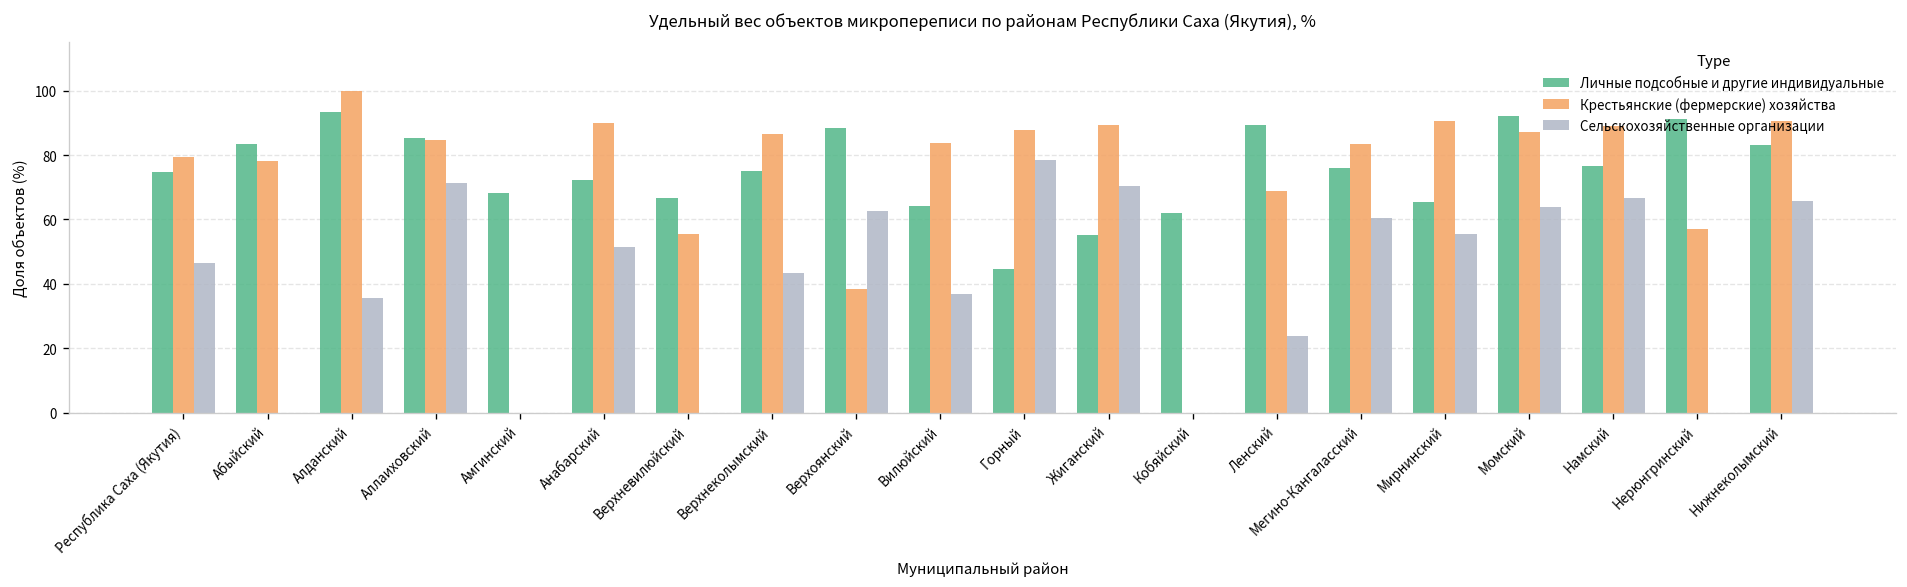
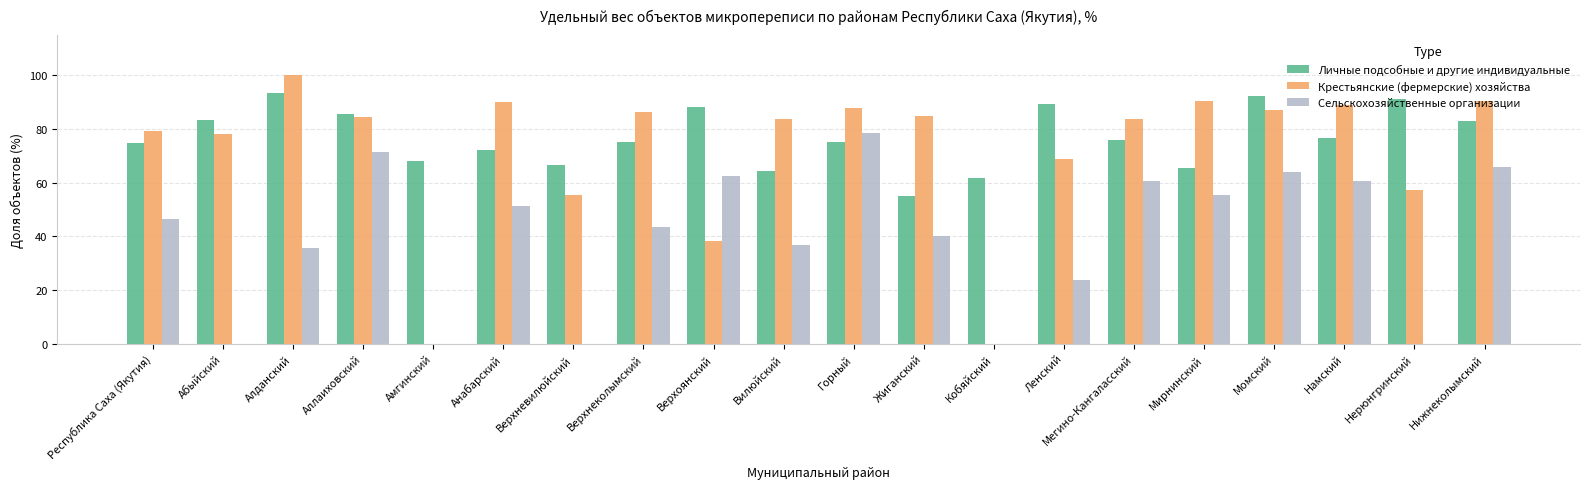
Личные подсобные и другие индивидуальные, Горный: 45 -> 75
Крестьянские (фермерские) хозяйства, Жиганский: 89 -> 85
Сельскохозяйственные организации, Жиганский: 70 -> 40
Сельскохозяйственные организации, Намский: 67 -> 61
